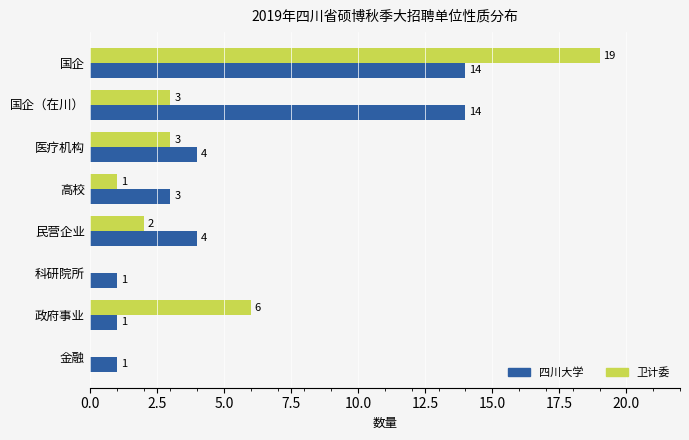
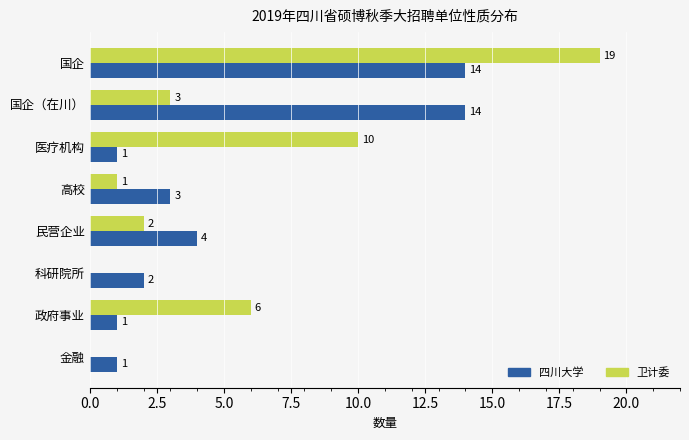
卫计委, 医疗机构: 3 -> 10
四川大学, 医疗机构: 4 -> 1
四川大学, 科研院所: 1 -> 2
